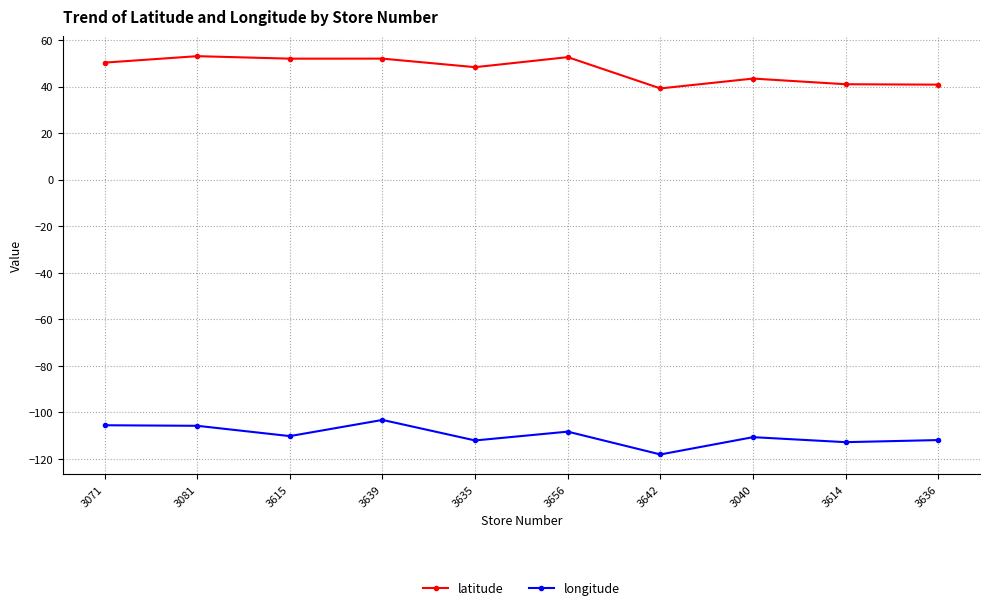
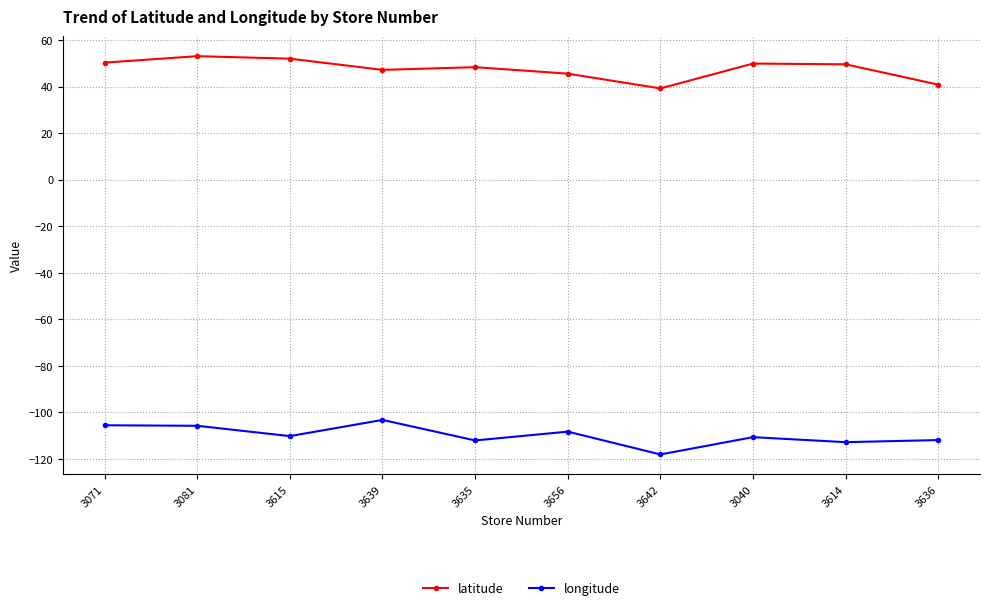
latitude, 3639: 52 -> 47
latitude, 3656: 53 -> 46
latitude, 3040: 44 -> 50
latitude, 3614: 41 -> 50
